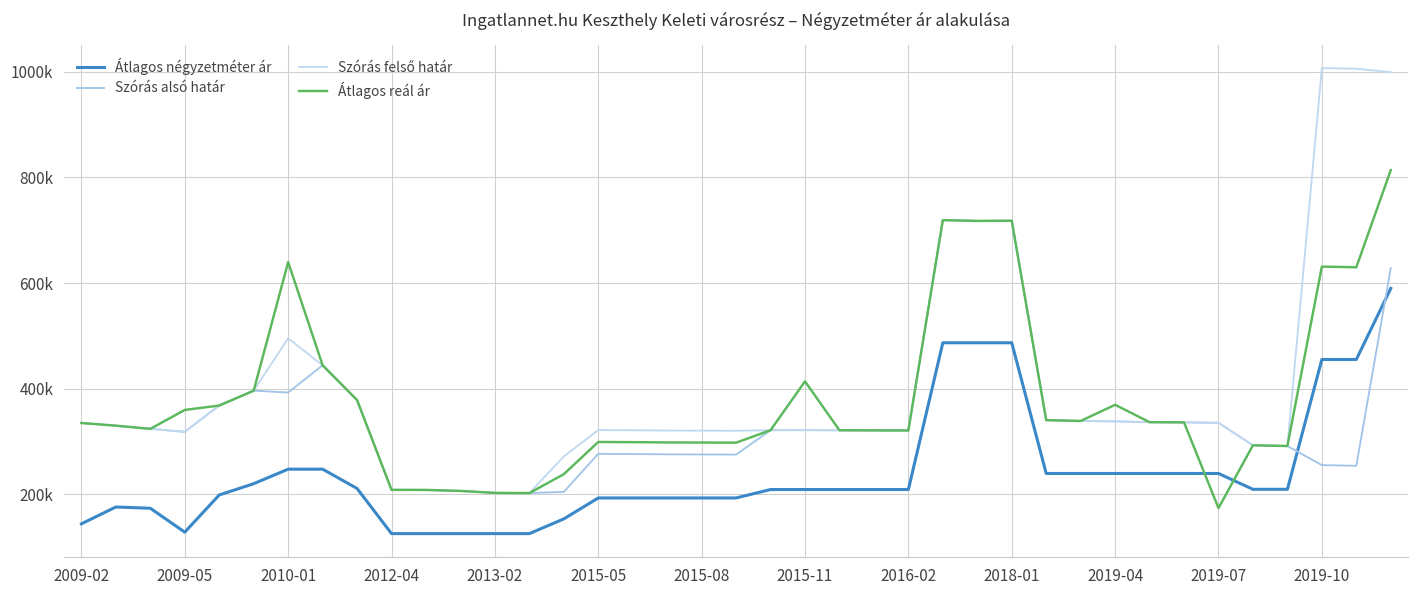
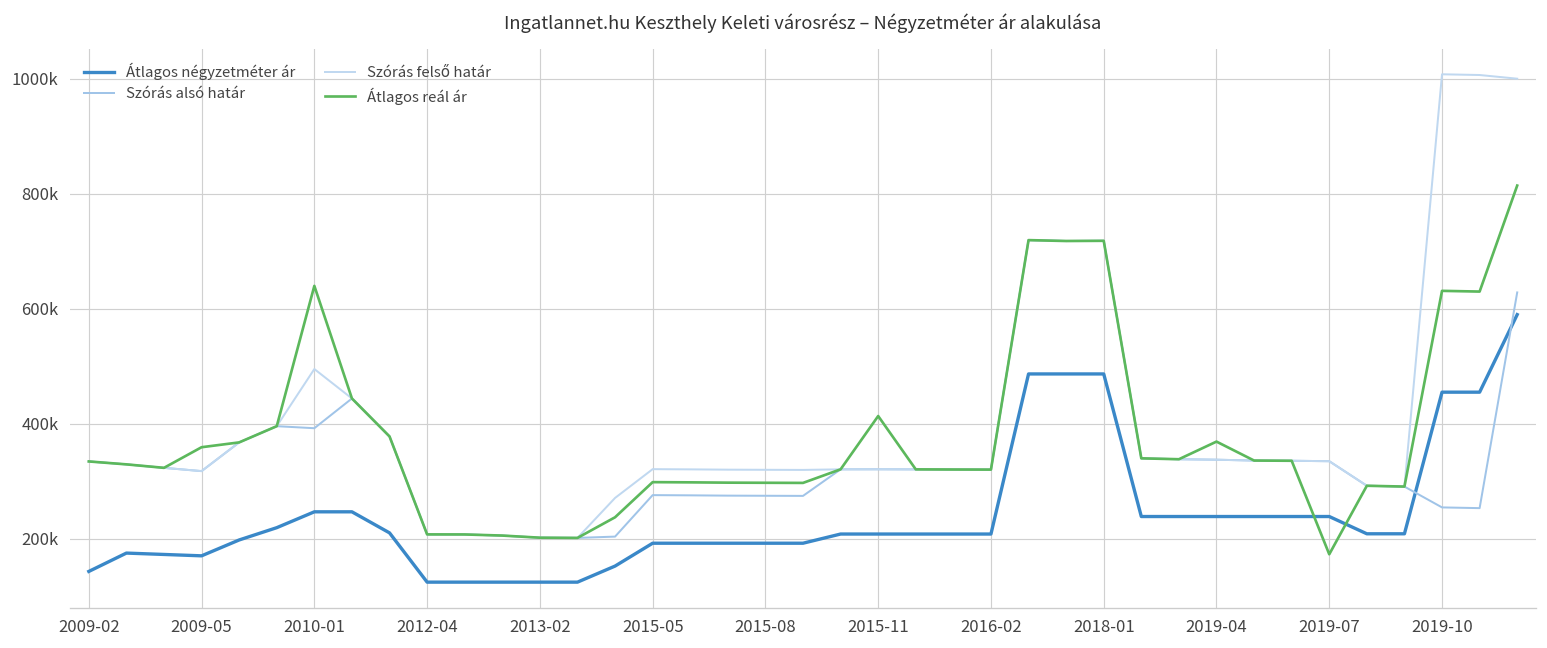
Átlagos négyzetméter ár, 2009-05: 130000 -> 170000
